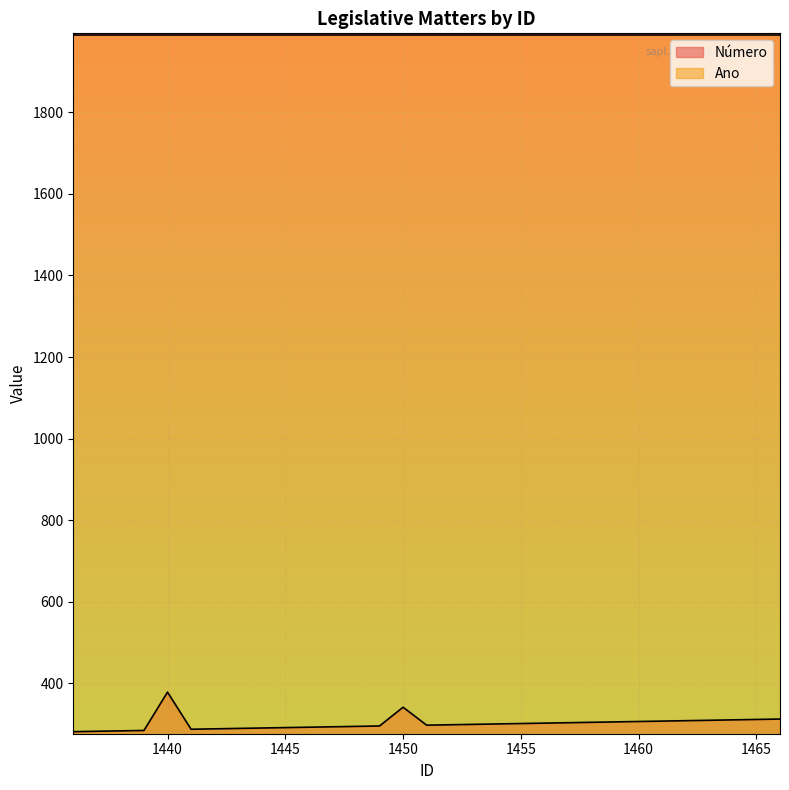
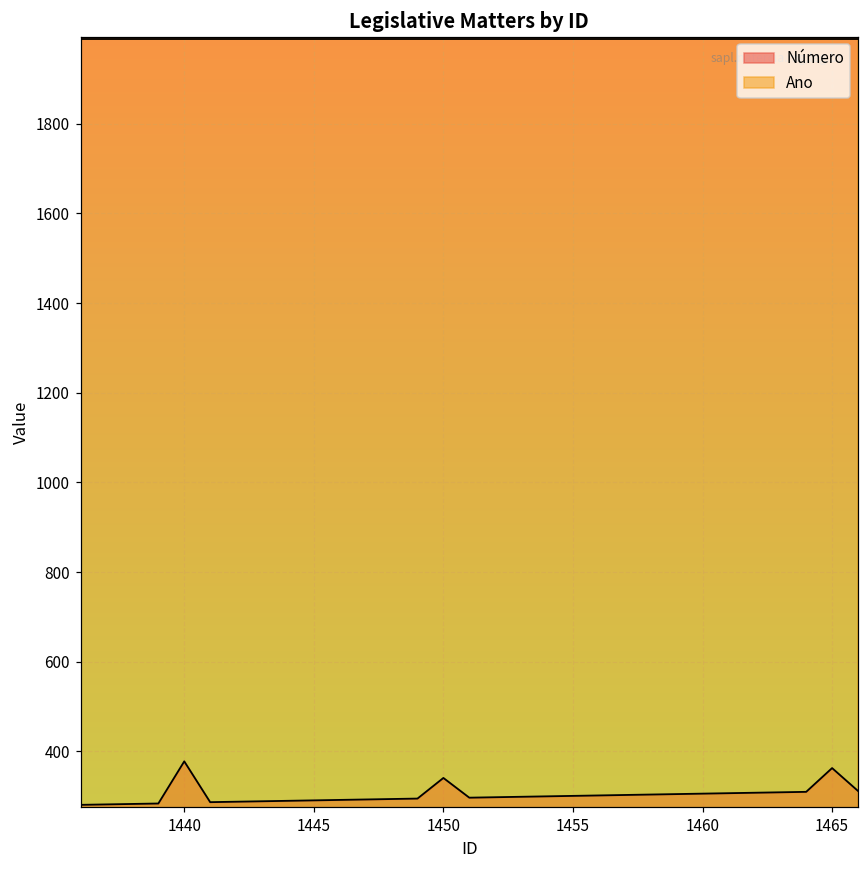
Número, 1465: 310 -> 360
